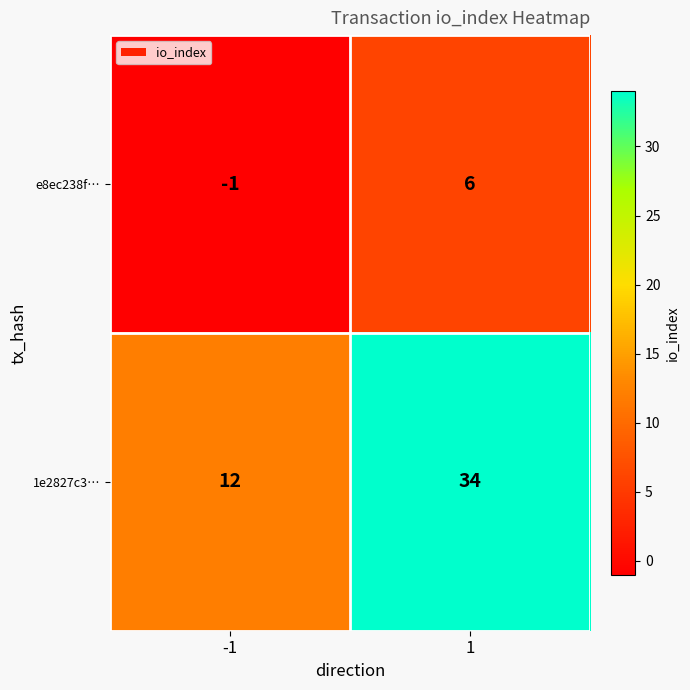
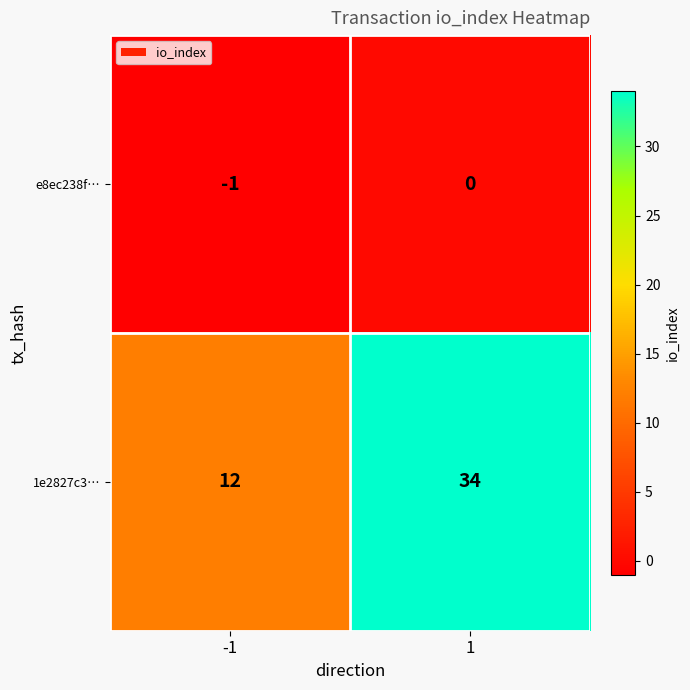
e8ec238f…, 1: 6 -> 0
